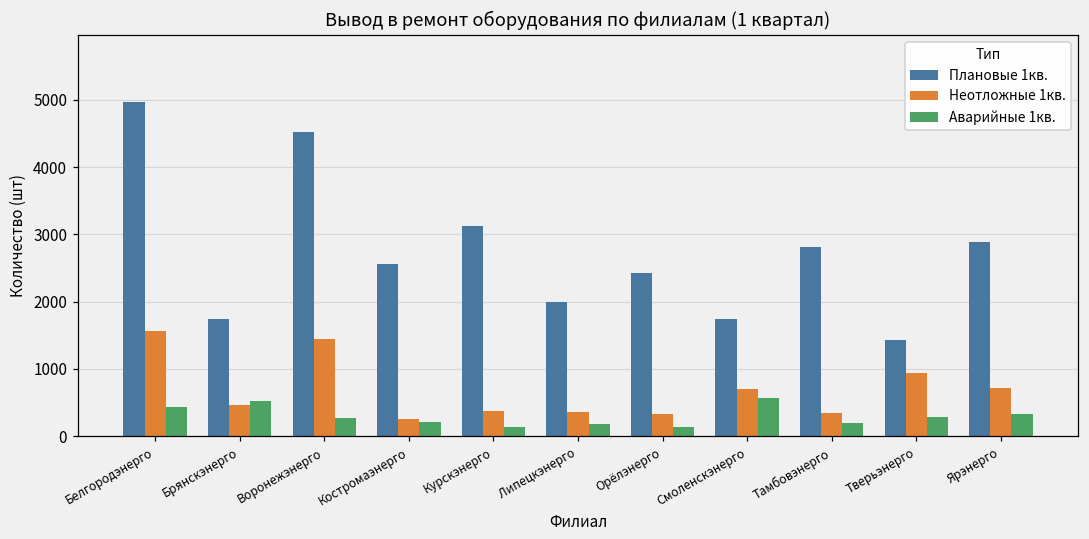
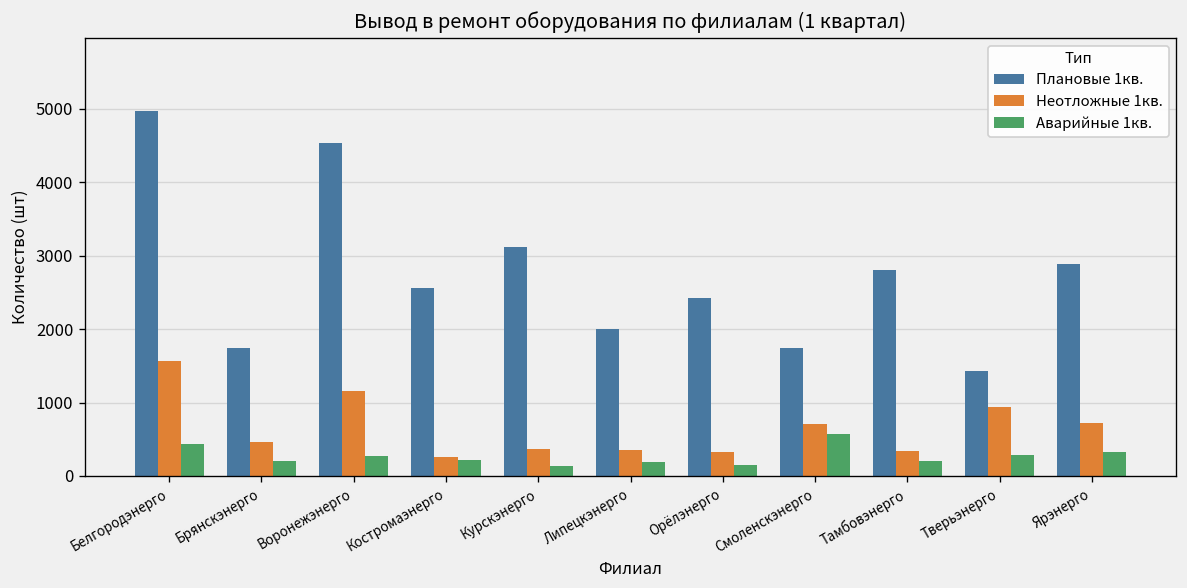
Аварийные 1кв., Брянскэнерго: 500 -> 200
Неотложные 1кв., Воронежэнерго: 1400 -> 1200
